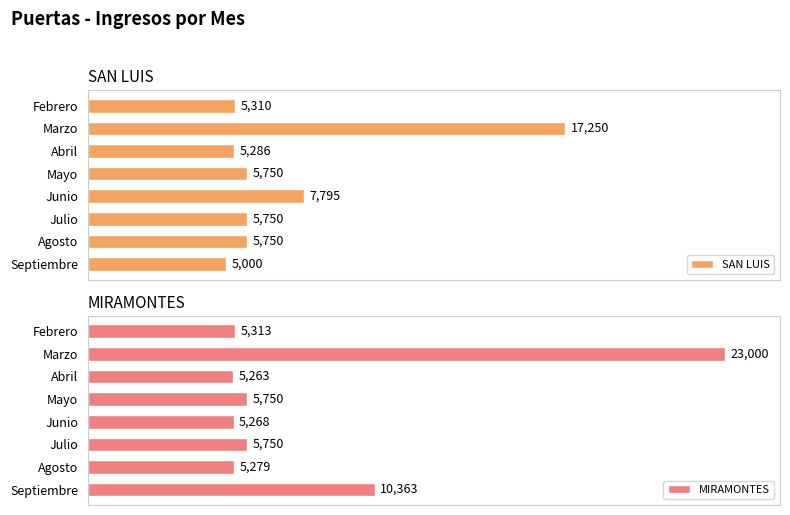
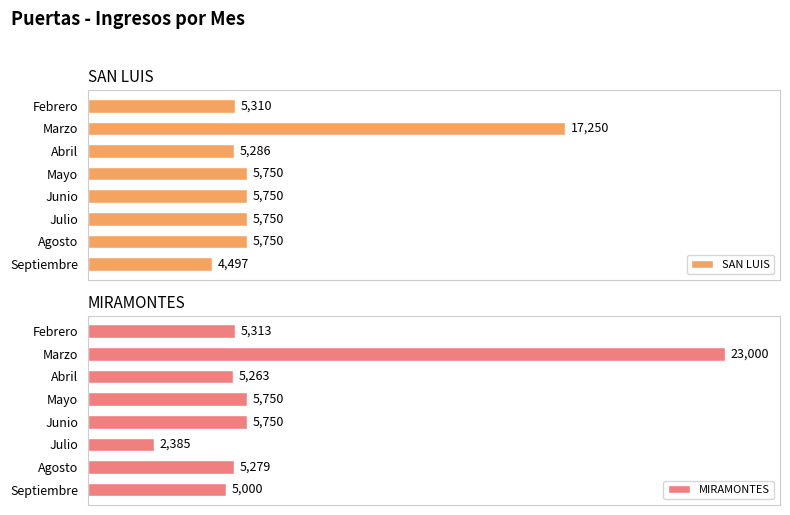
SAN LUIS, Junio: 7,795 -> 5,750
SAN LUIS, Septiembre: 5,000 -> 4,497
MIRAMONTES, Junio: 5,268 -> 5,750
MIRAMONTES, Julio: 5,750 -> 2,385
MIRAMONTES, Septiembre: 10,363 -> 5,000
